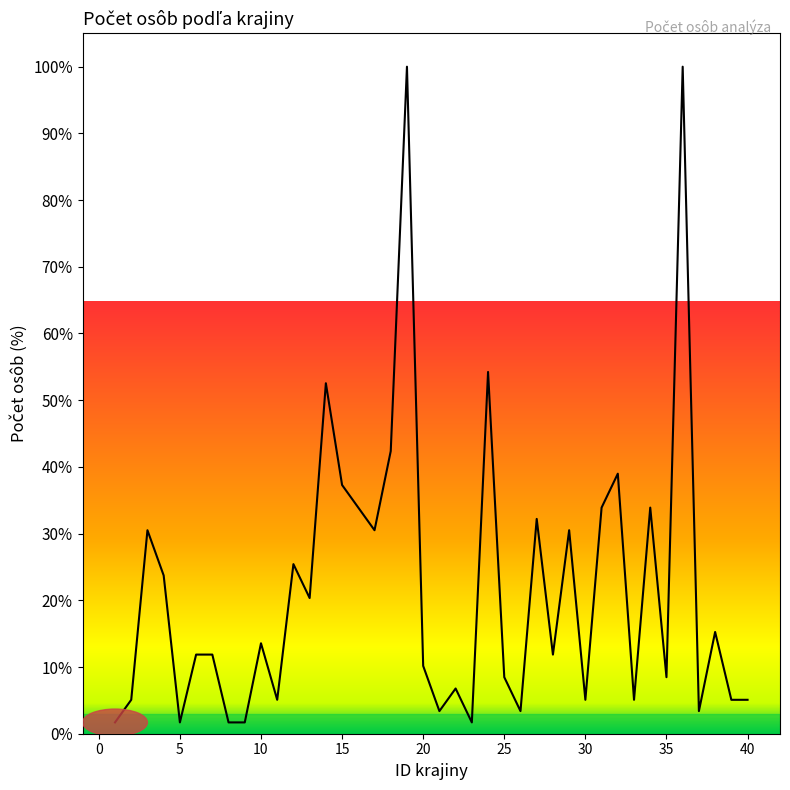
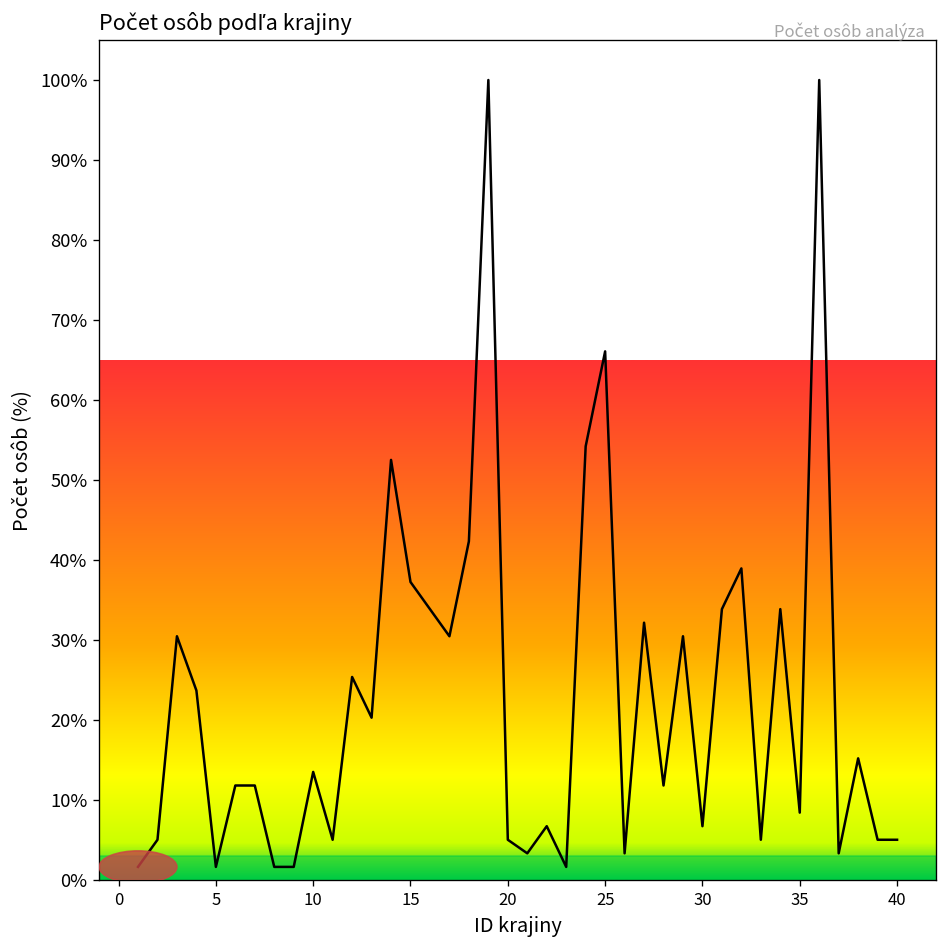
20: 10% -> 5%
25: 8% -> 66%
30: 5% -> 7%
